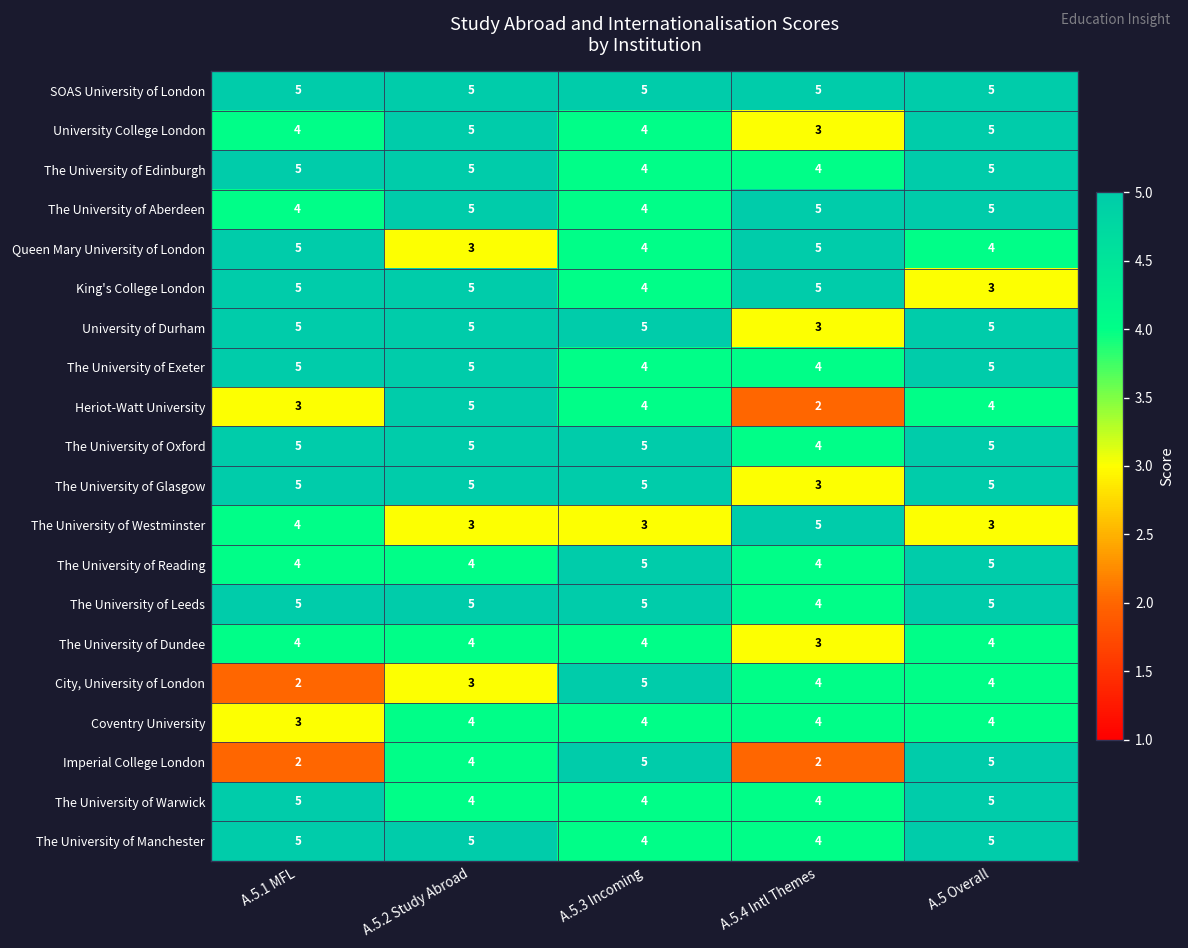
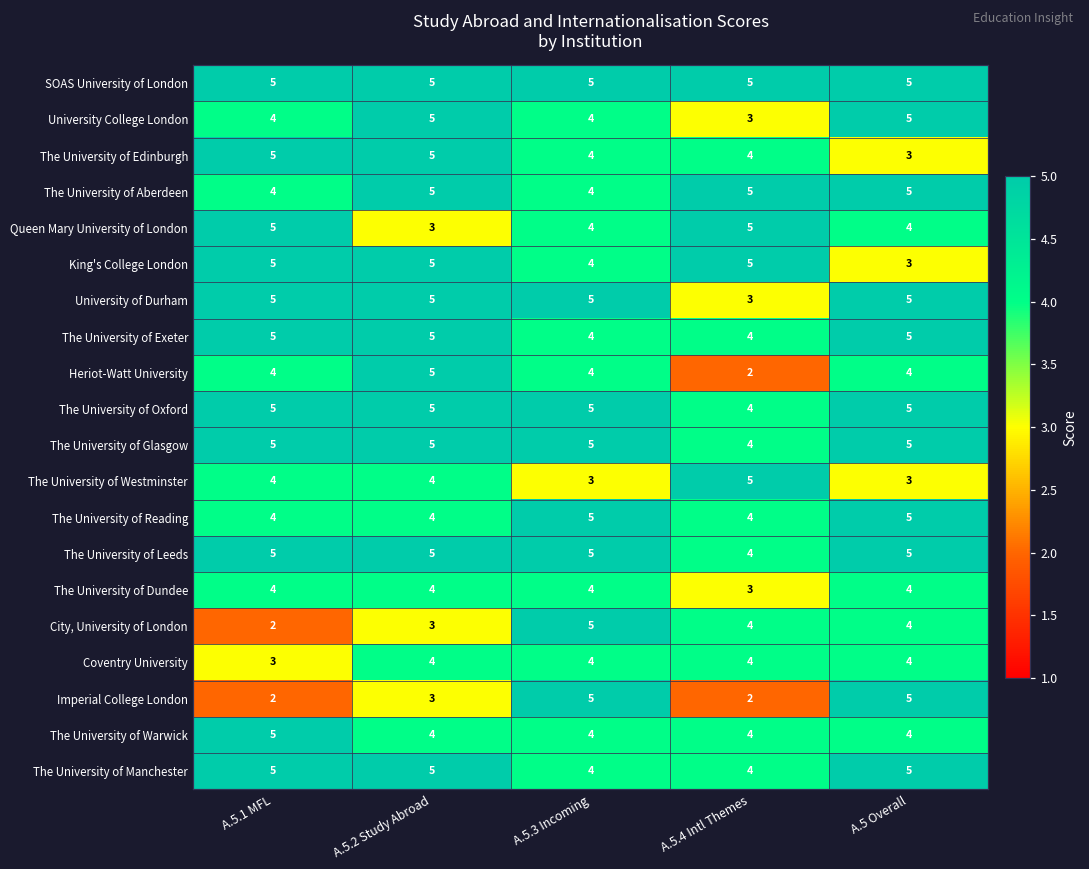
The University of Edinburgh, A.5 Overall: 5 -> 3
Heriot-Watt University, A.5.1 MFL: 3 -> 4
The University of Glasgow, A.5.4 Intl Themes: 3 -> 4
The University of Westminster, A.5.2 Study Abroad: 3 -> 4
Imperial College London, A.5.2 Study Abroad: 4 -> 3
The University of Warwick, A.5 Overall: 5 -> 4
